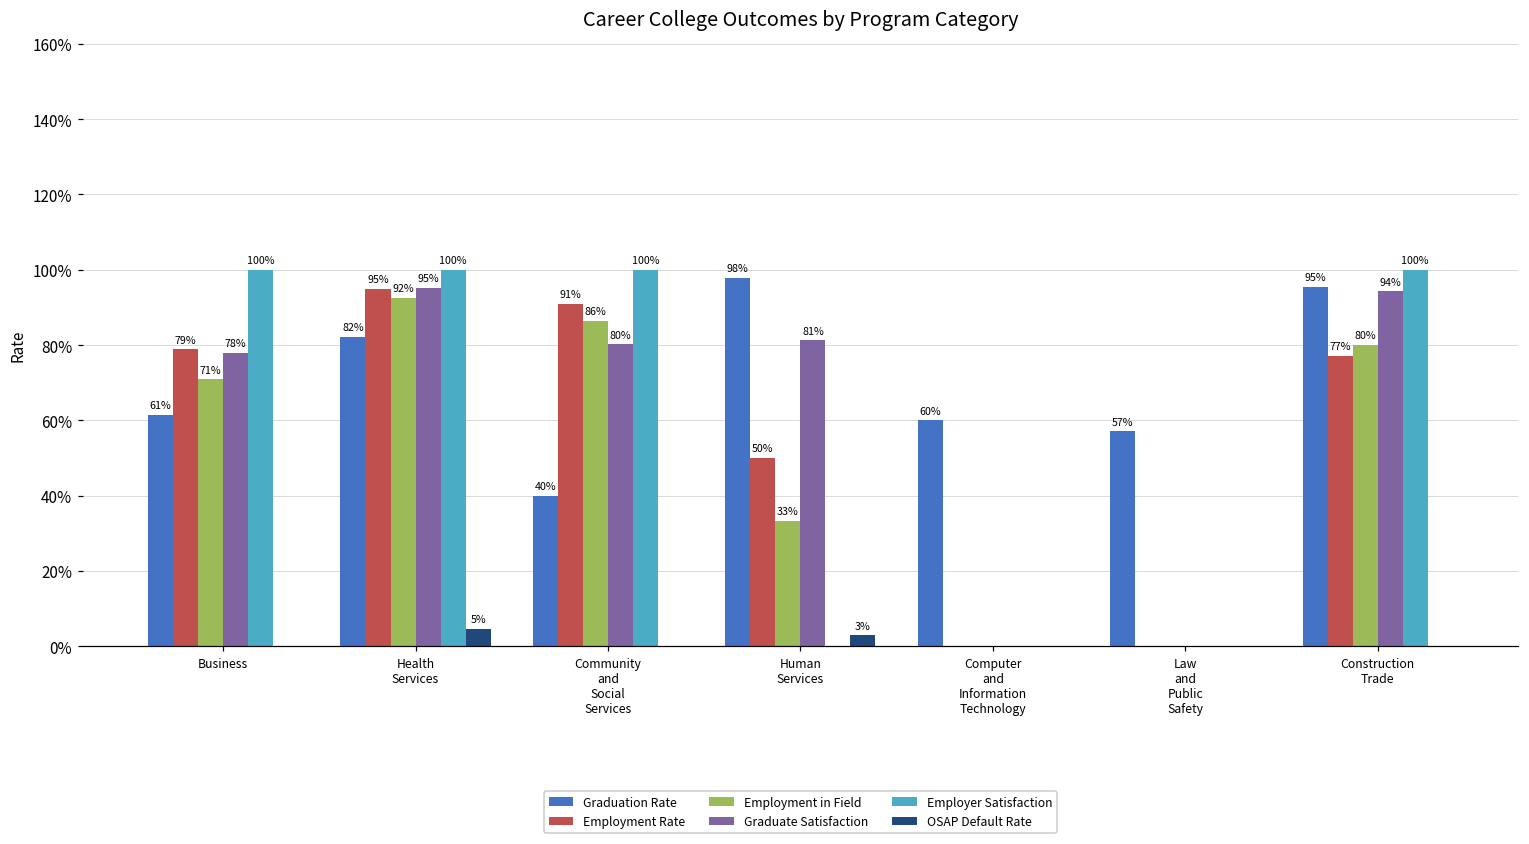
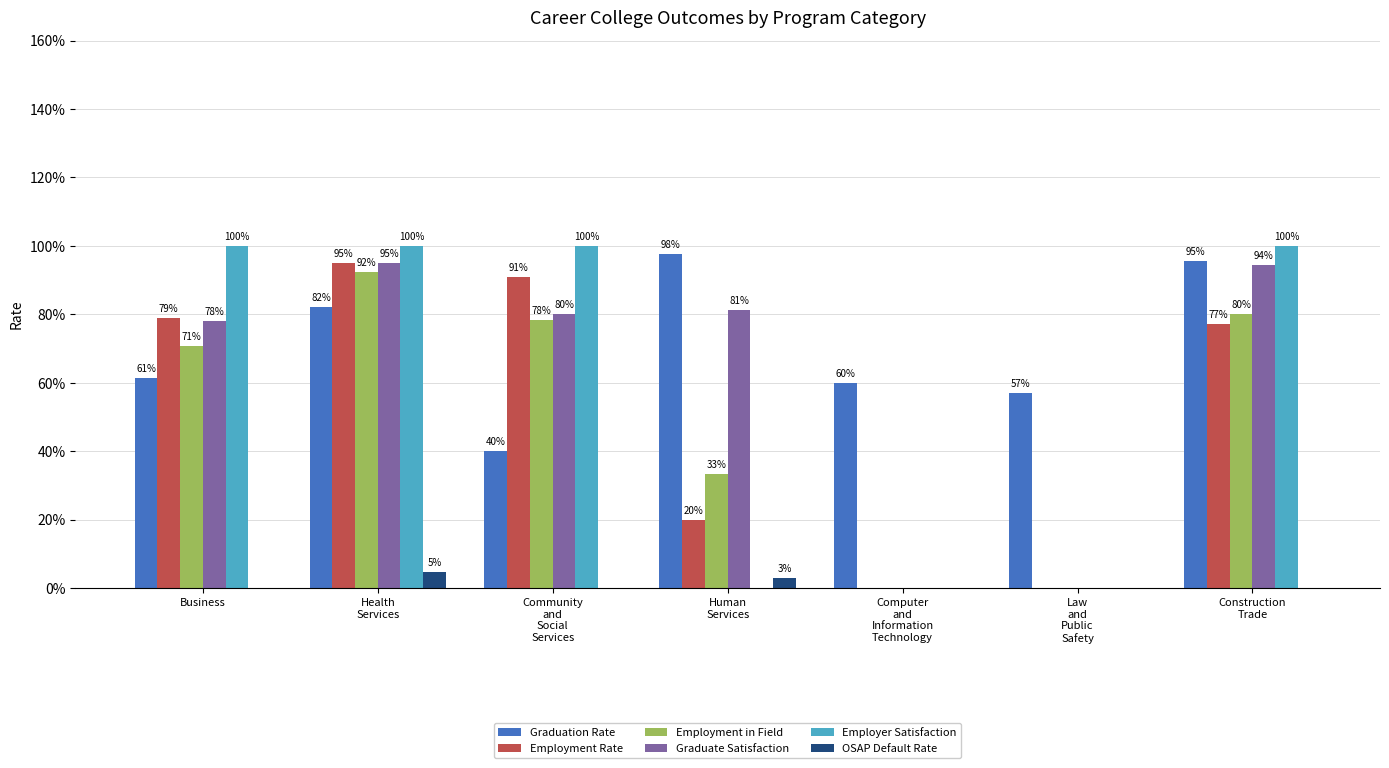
Employment in Field, Community and Social Services: 86% -> 78%
Employment Rate, Human Services: 50% -> 20%
